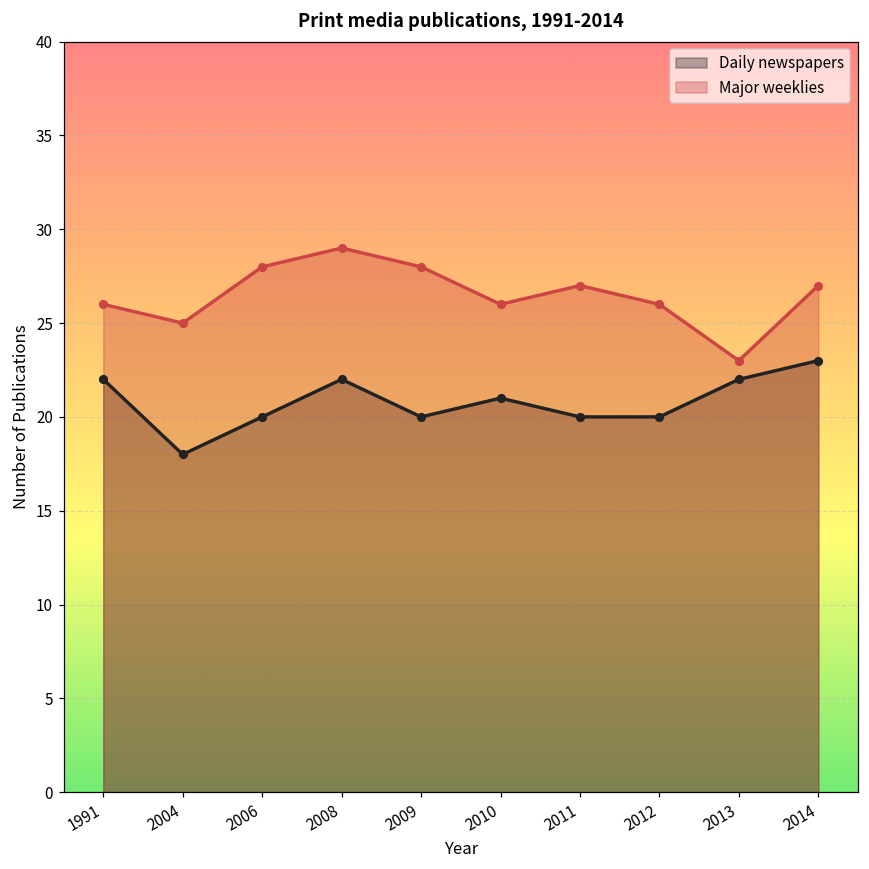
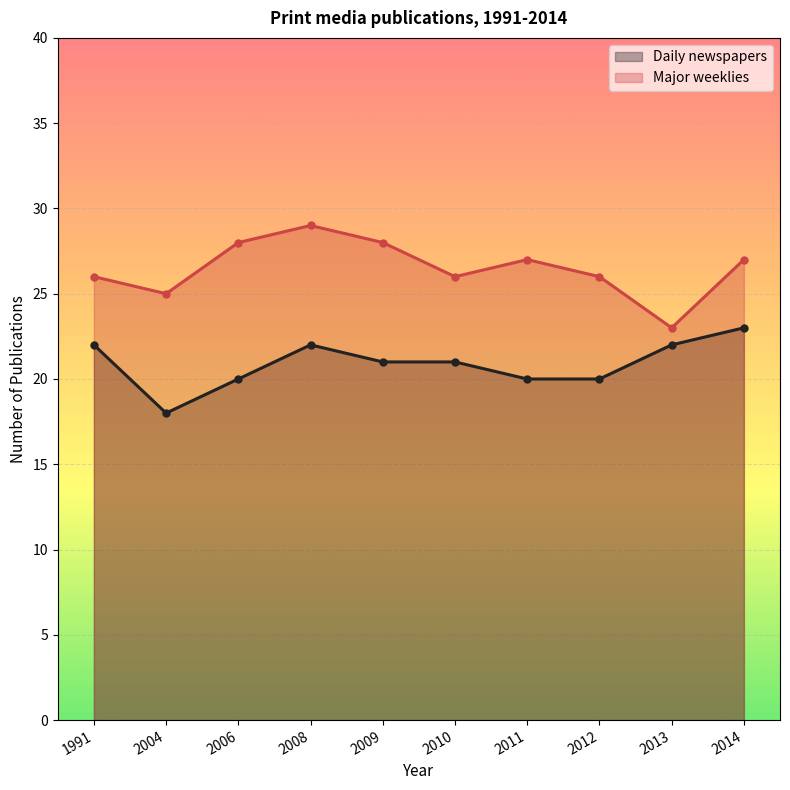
Daily newspapers, 2009: 20 -> 21
